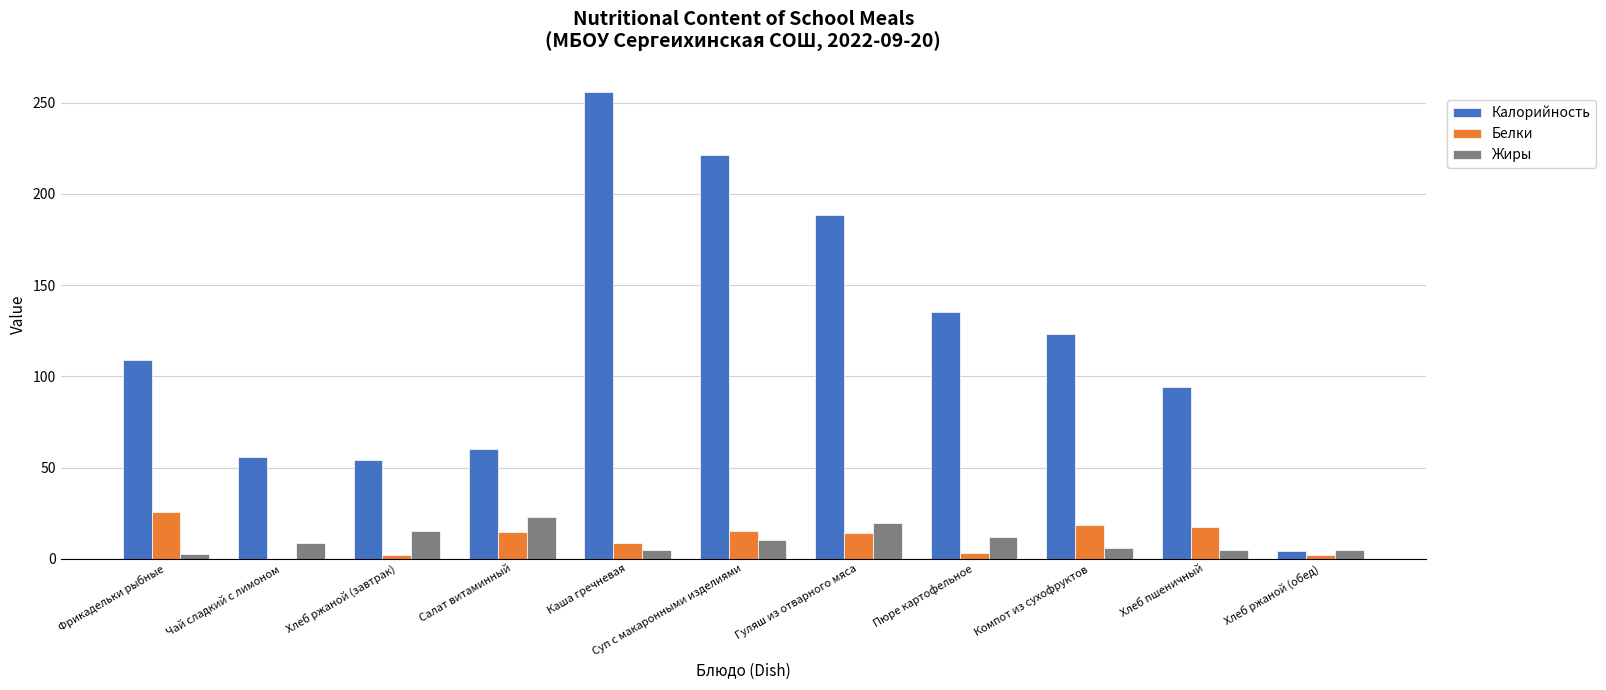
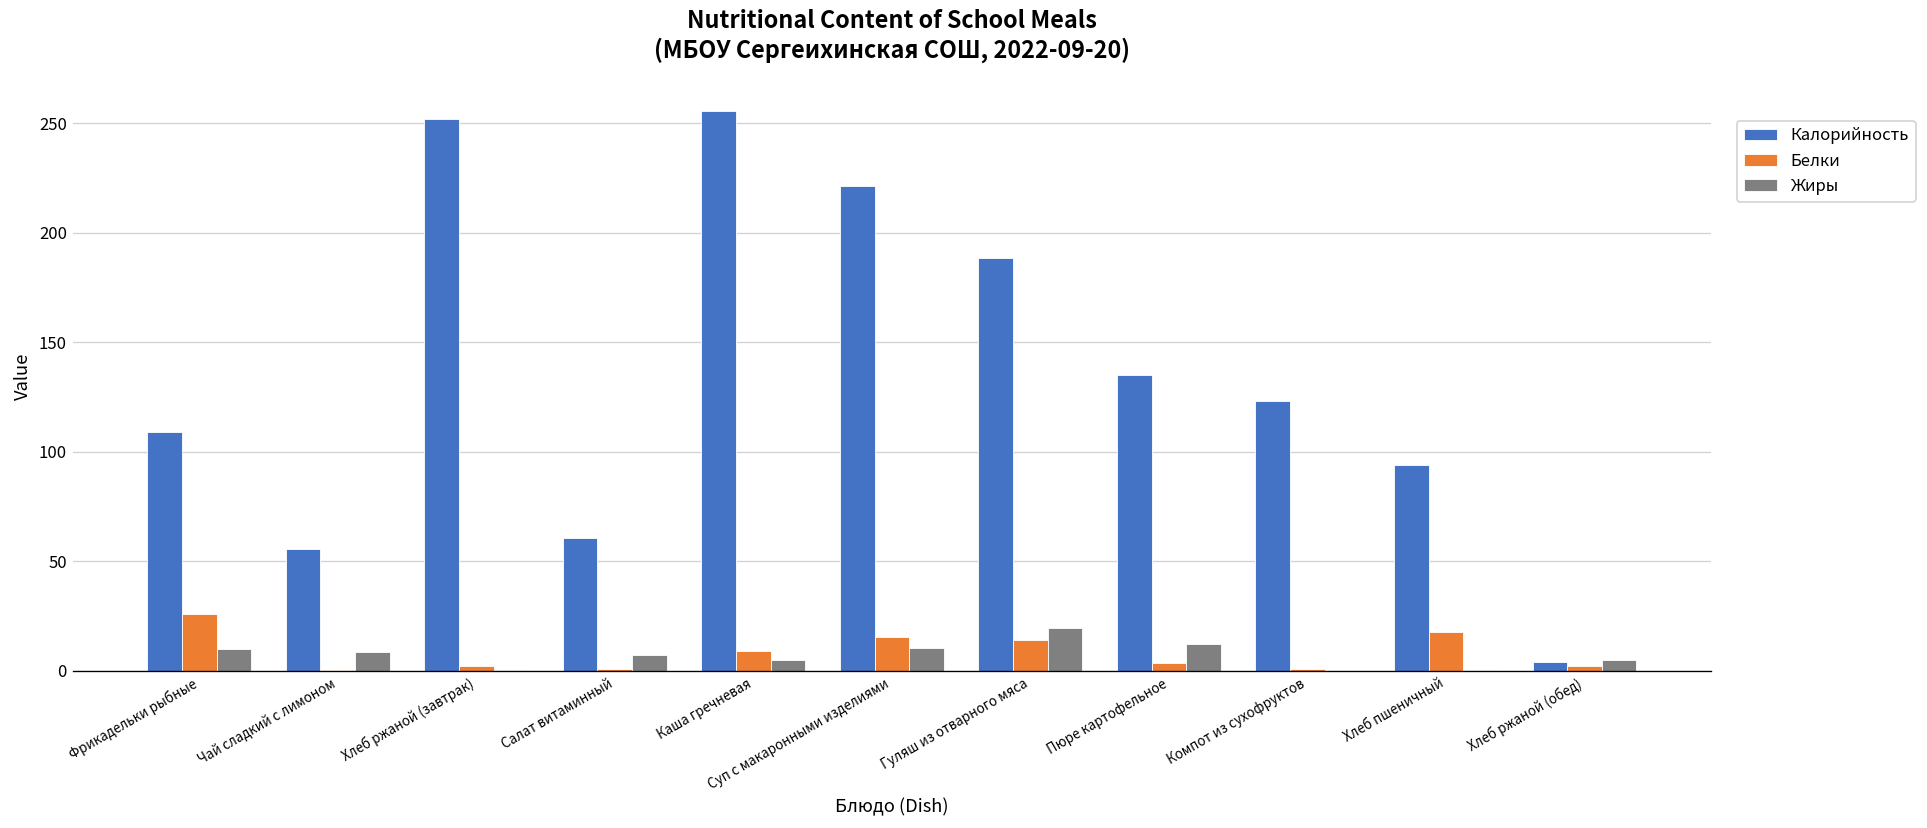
Жиры, Фрикадельки рыбные: 3 -> 10
Калорийность, Хлеб ржаной (завтрак): 54 -> 252
Жиры, Хлеб ржаной (завтрак): 15 -> 0
Белки, Салат витаминный: 14 -> 1
Жиры, Салат витаминный: 23 -> 7
Белки, Компот из сухофруктов: 18 -> 1
Жиры, Компот из сухофруктов: 6 -> 0
Жиры, Хлеб пшеничный: 5 -> 0
